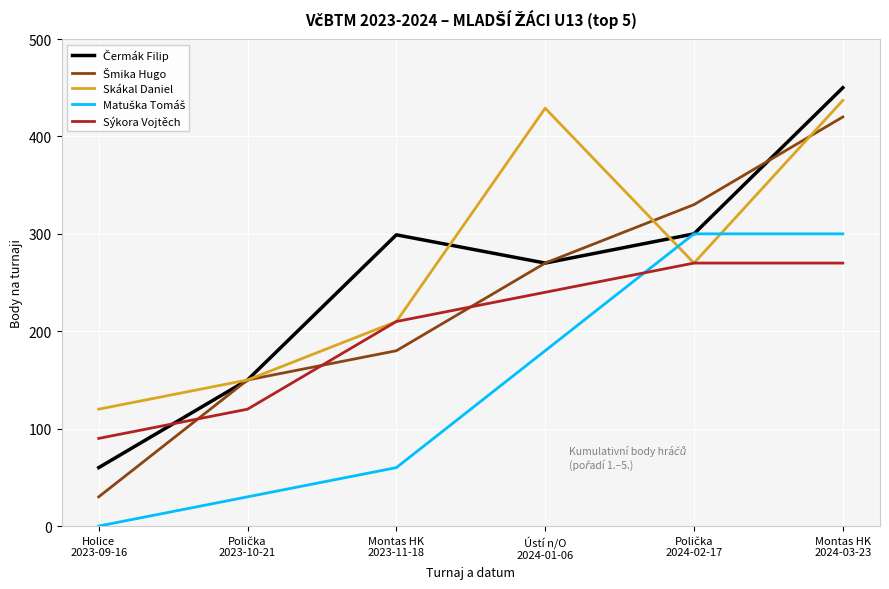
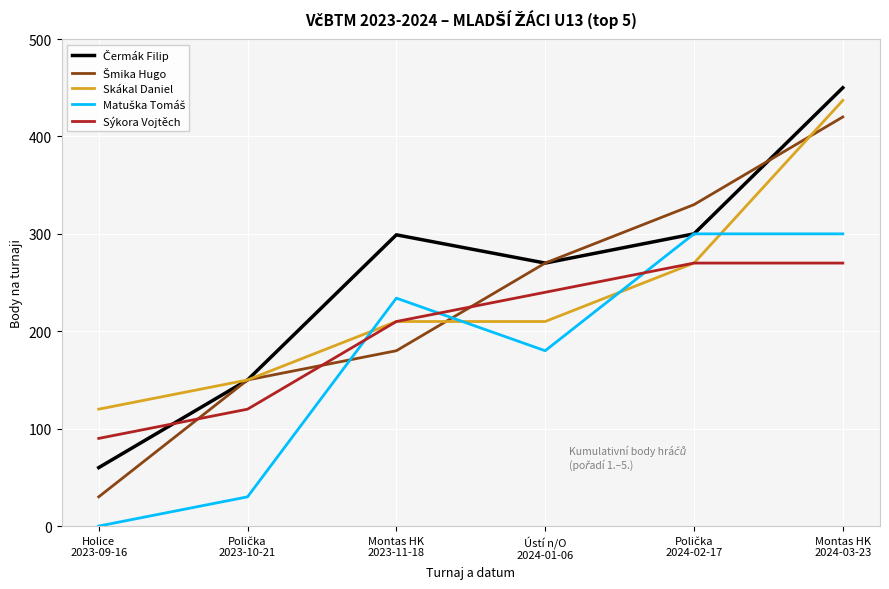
Matuška Tomáš, Montas HK 2023-11-18: 60 -> 230
Skákal Daniel, Ústí n/O 2024-01-06: 430 -> 210
